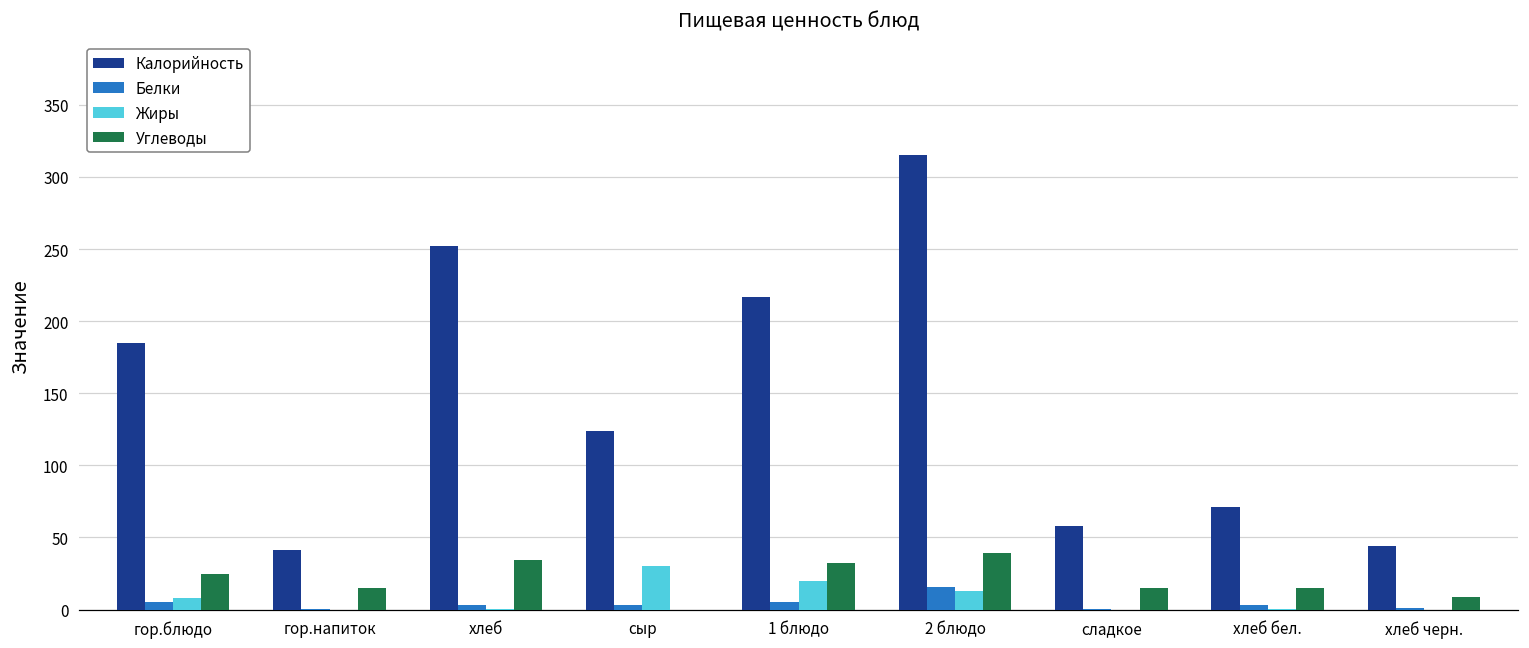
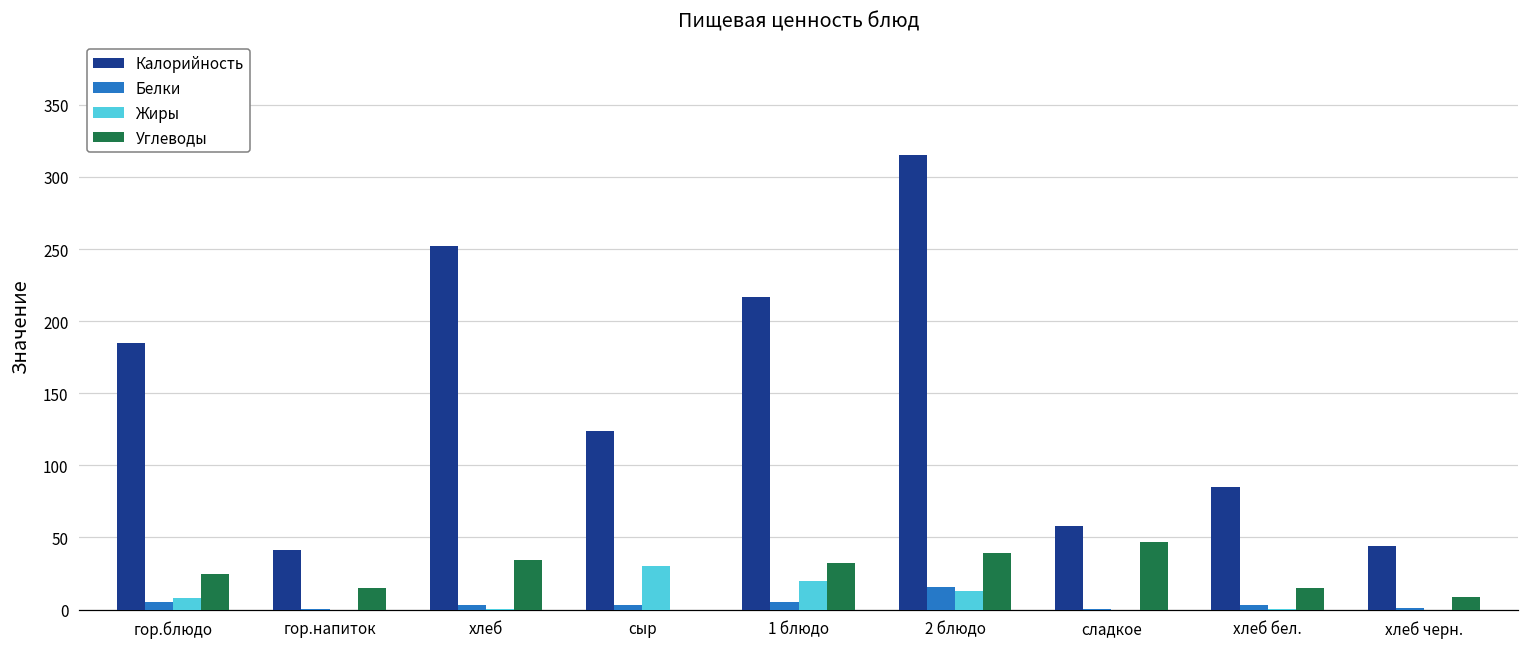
Углеводы, сладкое: 15 -> 47
Калорийность, хлеб бел.: 71 -> 85
